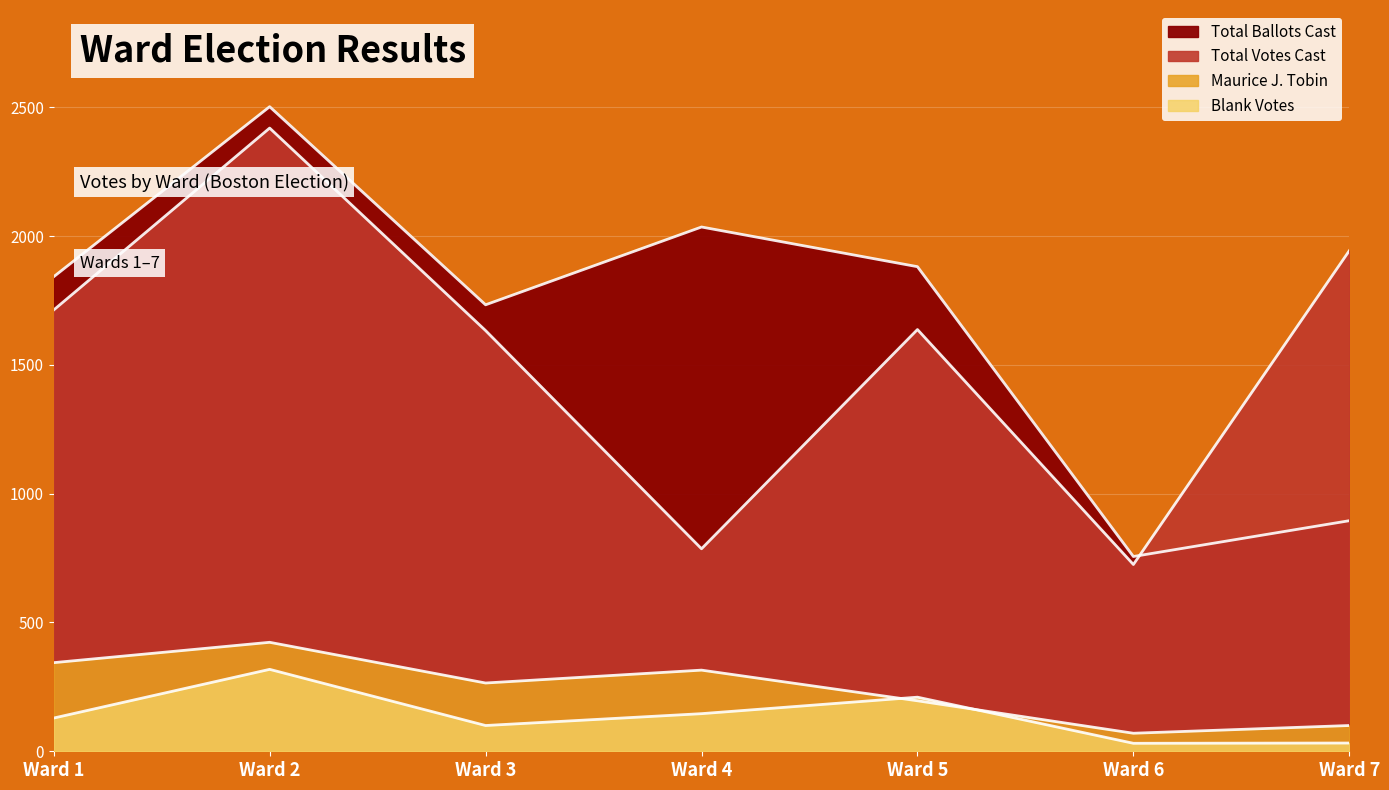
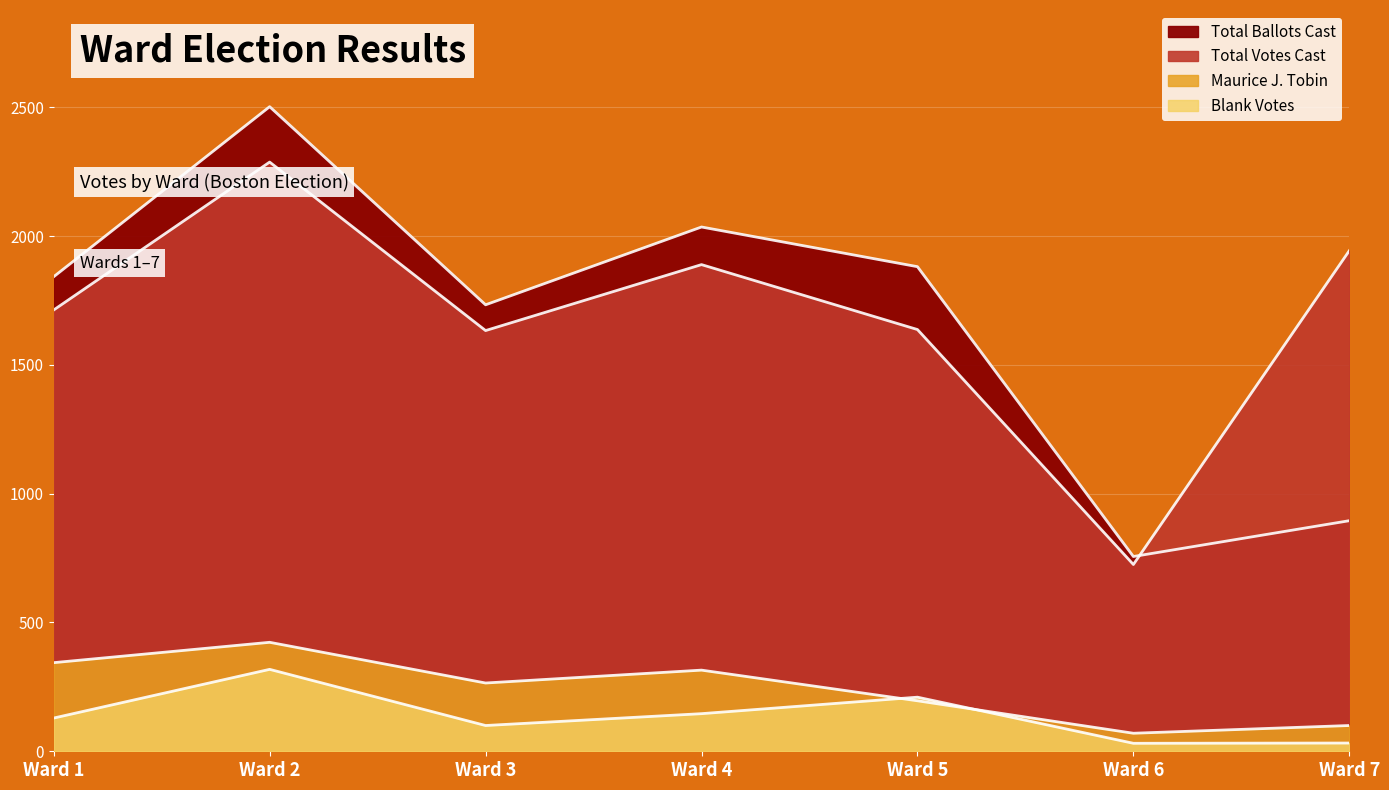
Total Votes Cast, Ward 2: 2420 -> 2290
Total Votes Cast, Ward 4: 790 -> 1890
